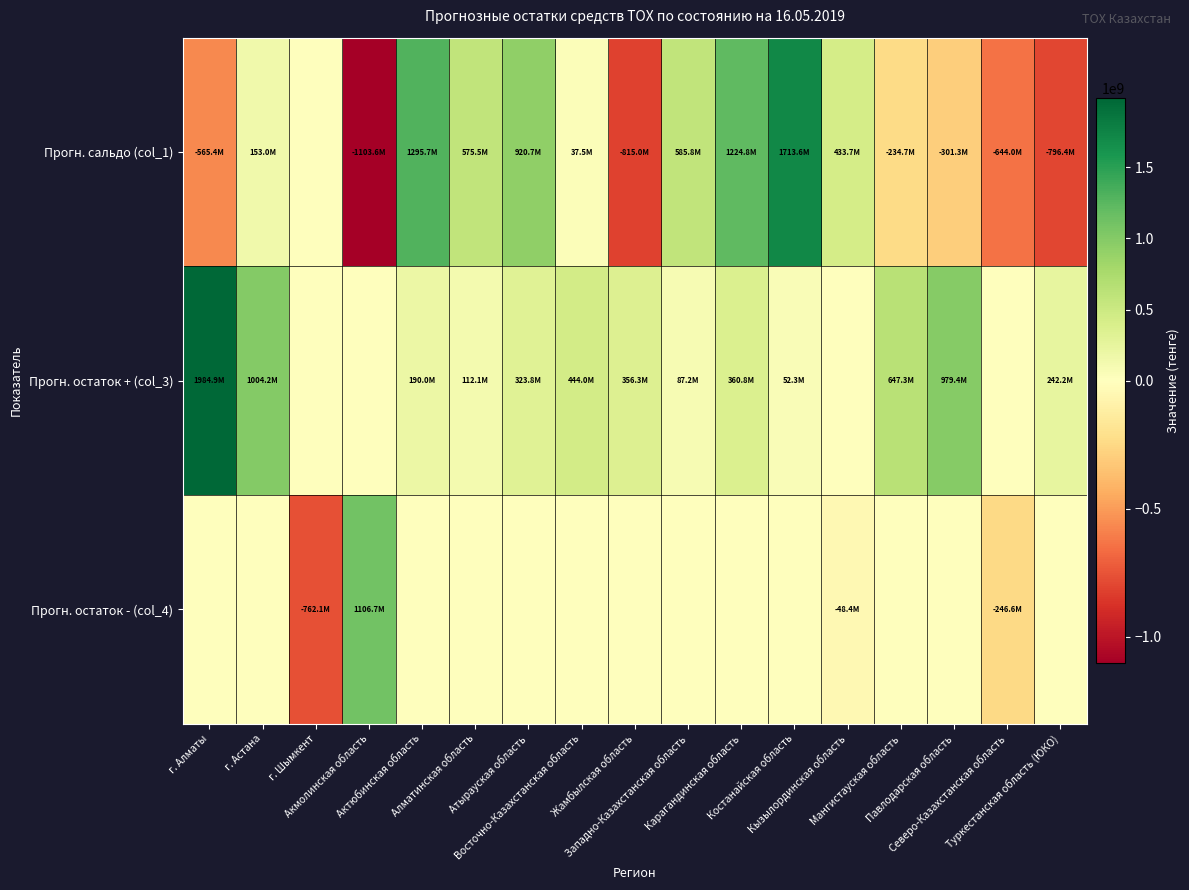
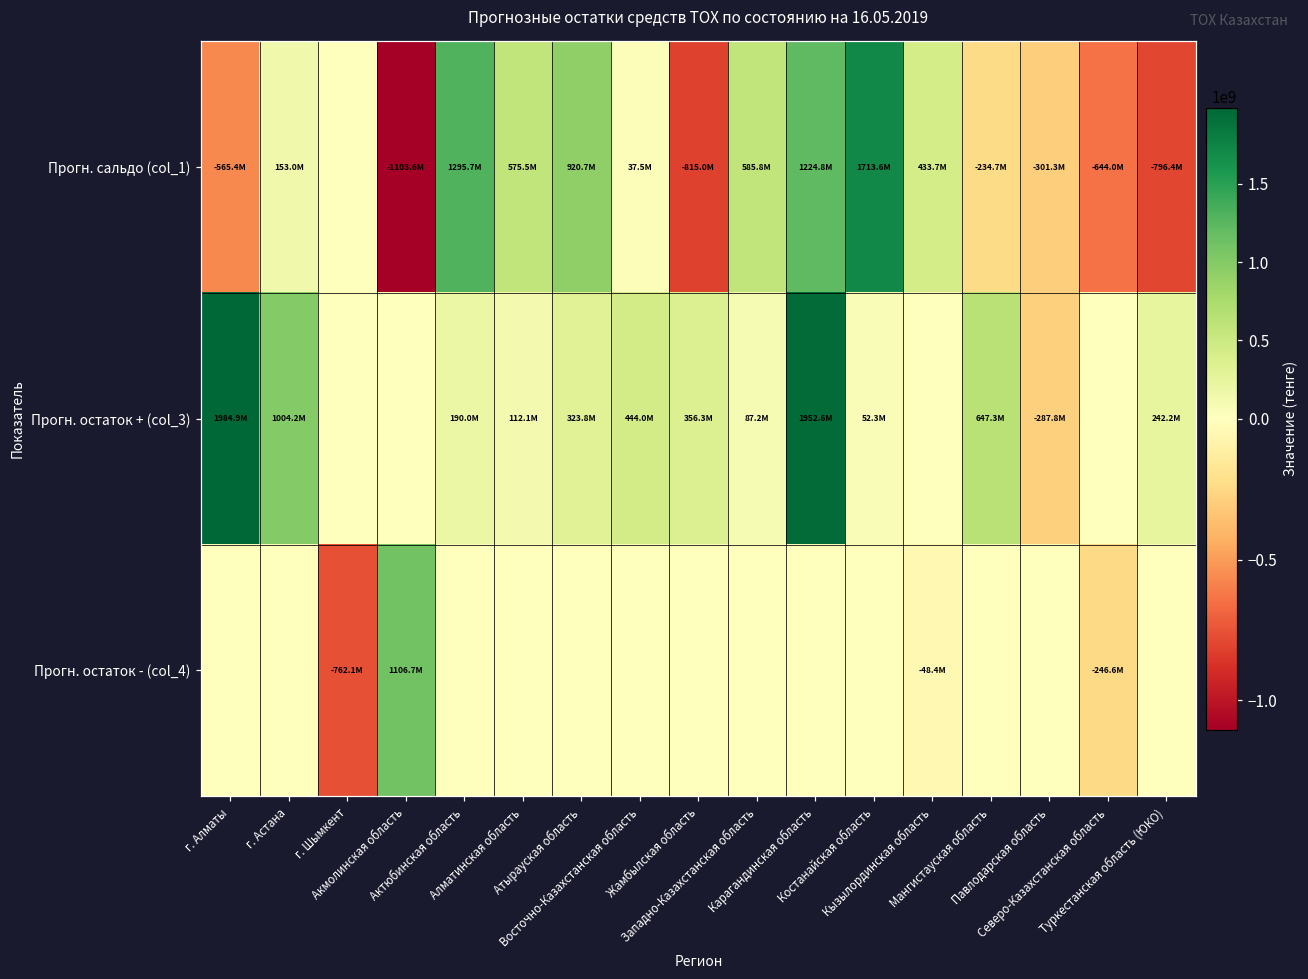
Прогн. остаток + (col_3), Карагандинская область: 360.8M -> 1952.6M
Прогн. остаток + (col_3), Павлодарская область: 979.4M -> -287.8M
